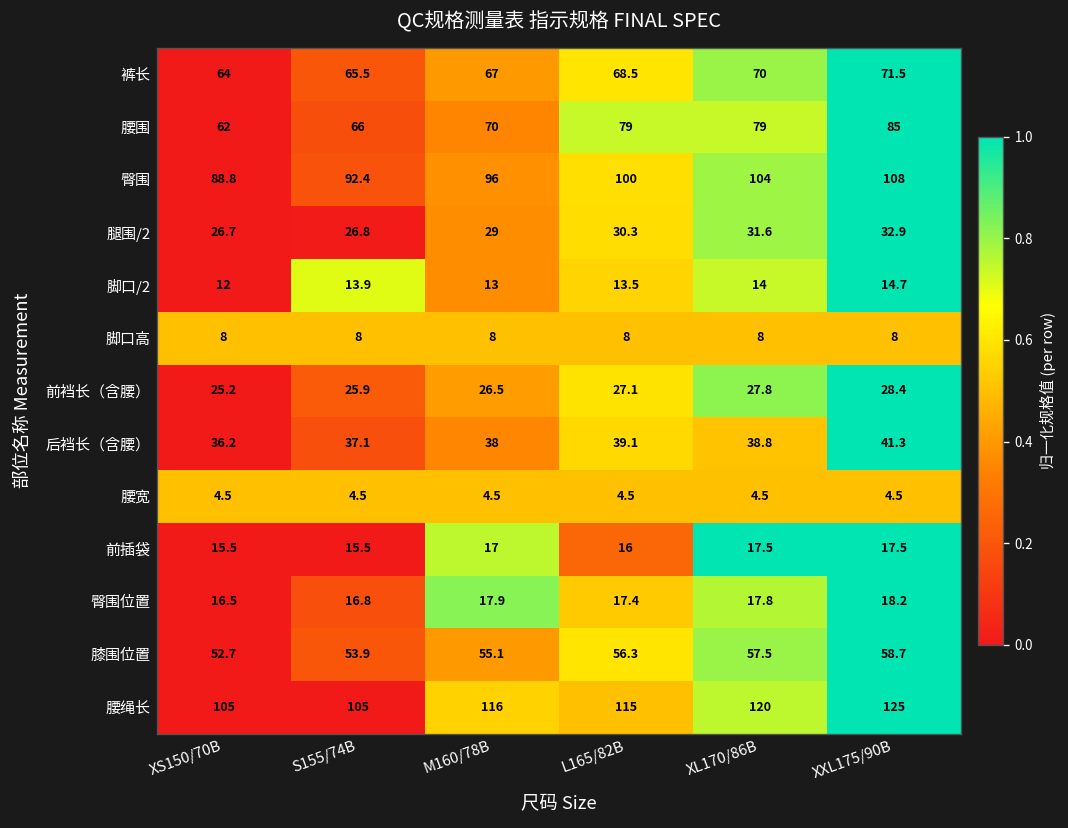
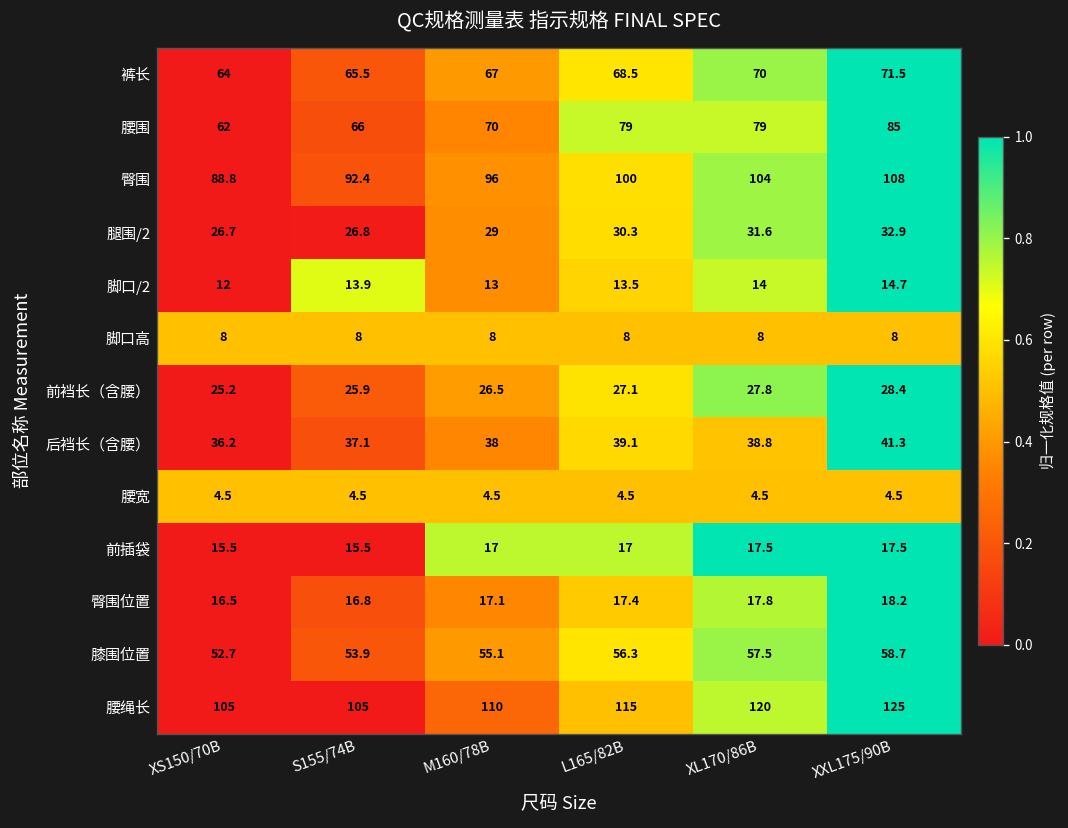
前插袋, L165/82B: 16 -> 17
臀围位置, M160/78B: 17.9 -> 17.1
腰绳长, M160/78B: 116 -> 110
